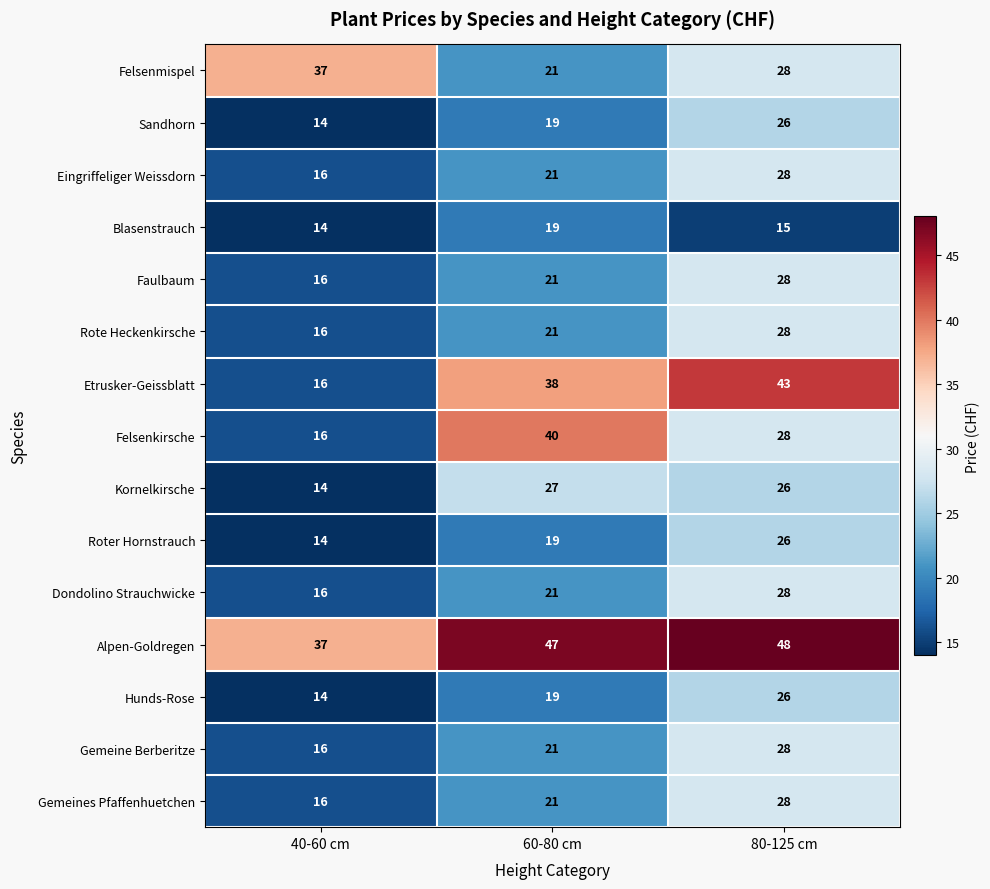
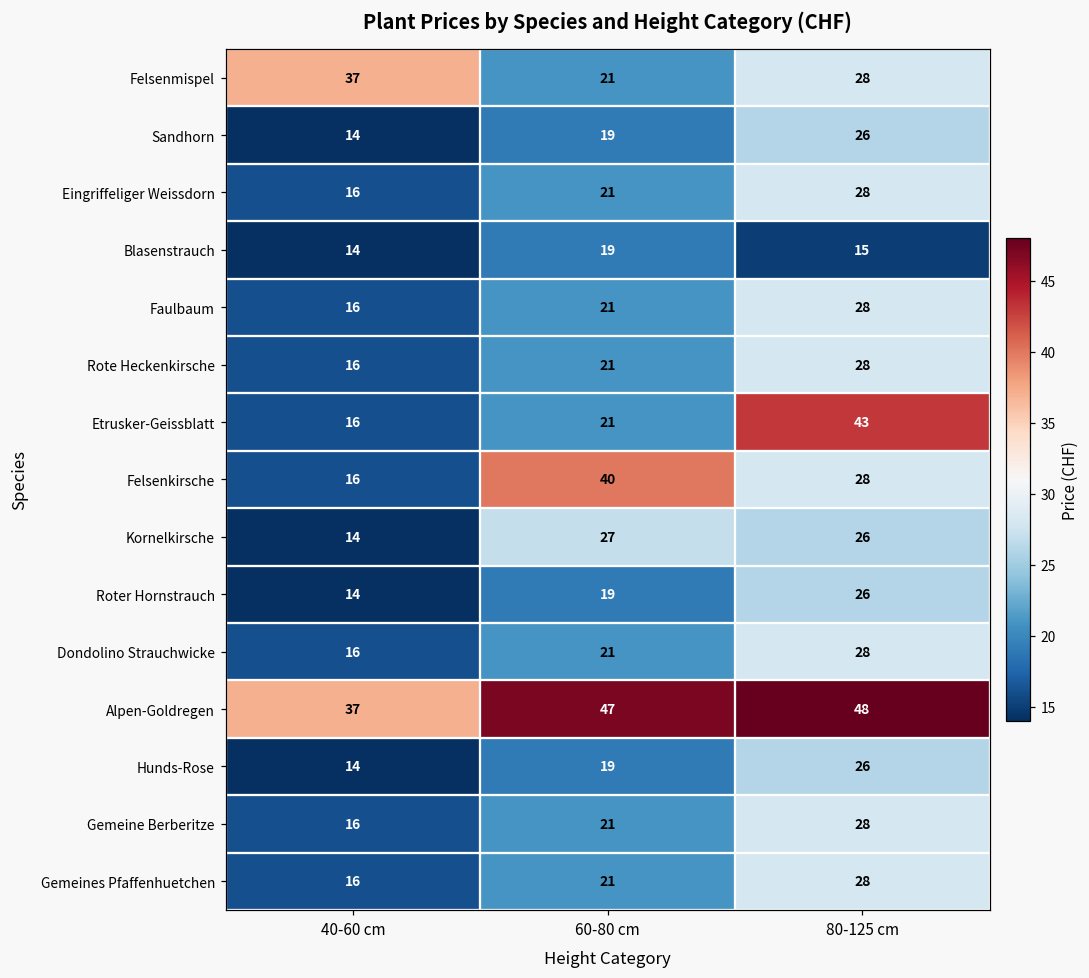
Etrusker-Geissblatt, 60-80 cm: 38 -> 21
